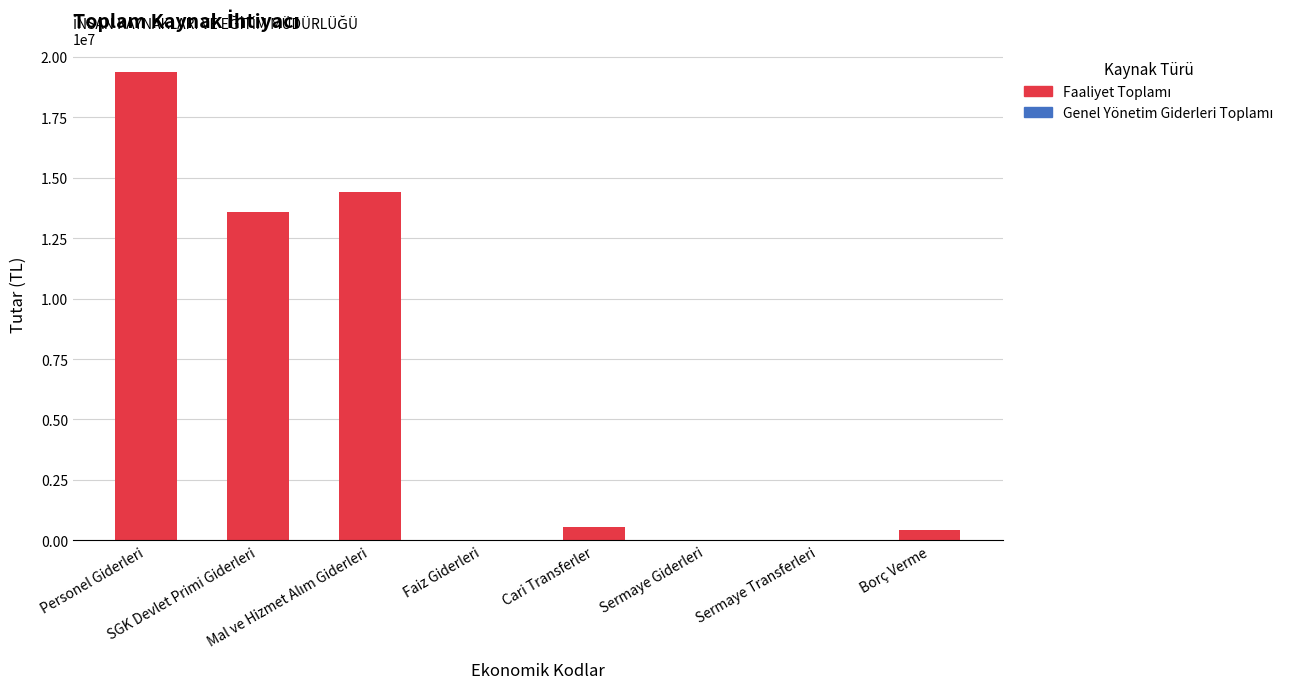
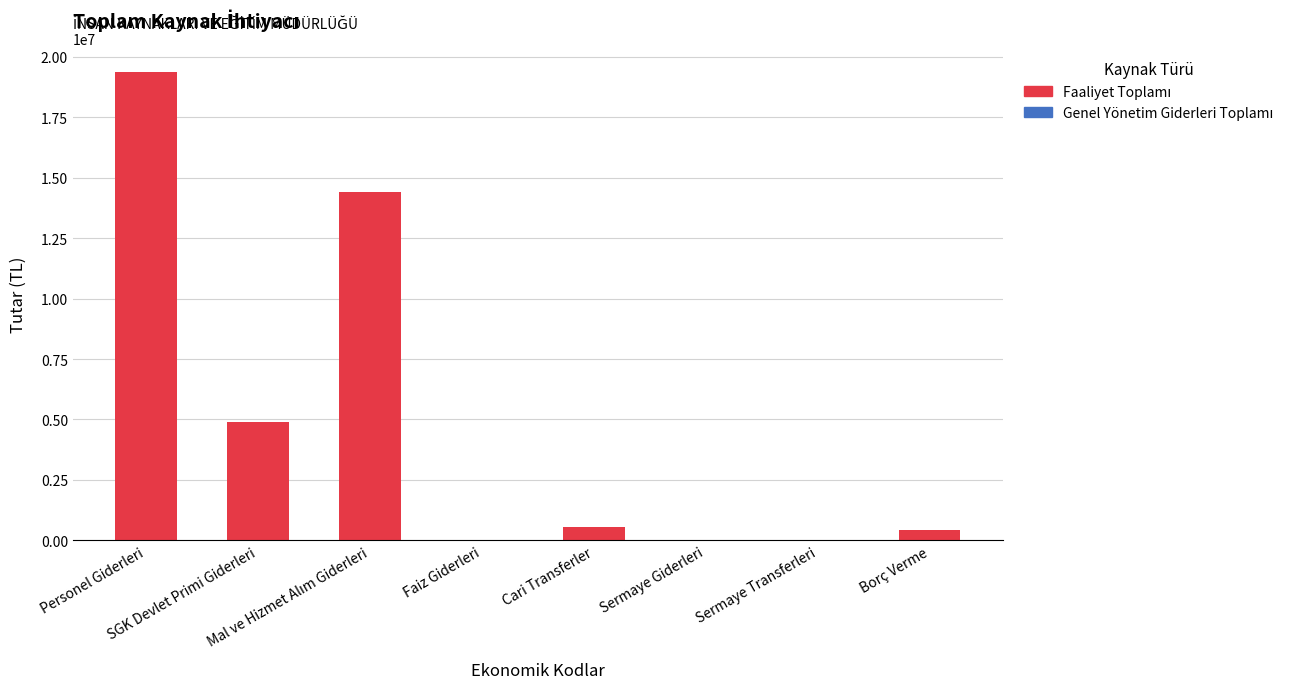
Faaliyet Toplamı, SGK Devlet Primi Giderleri: 13600000 -> 4900000
